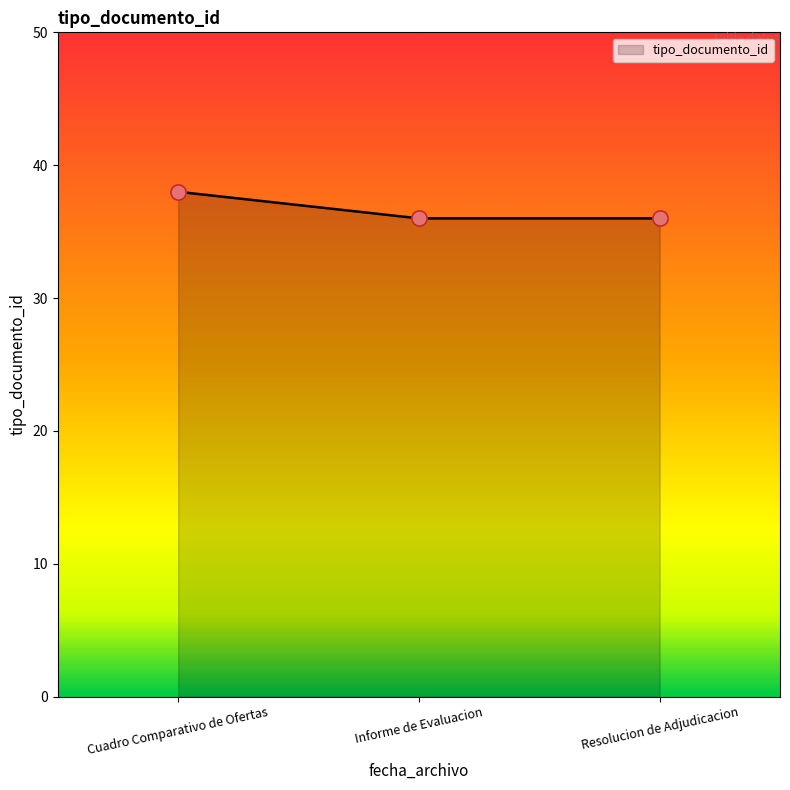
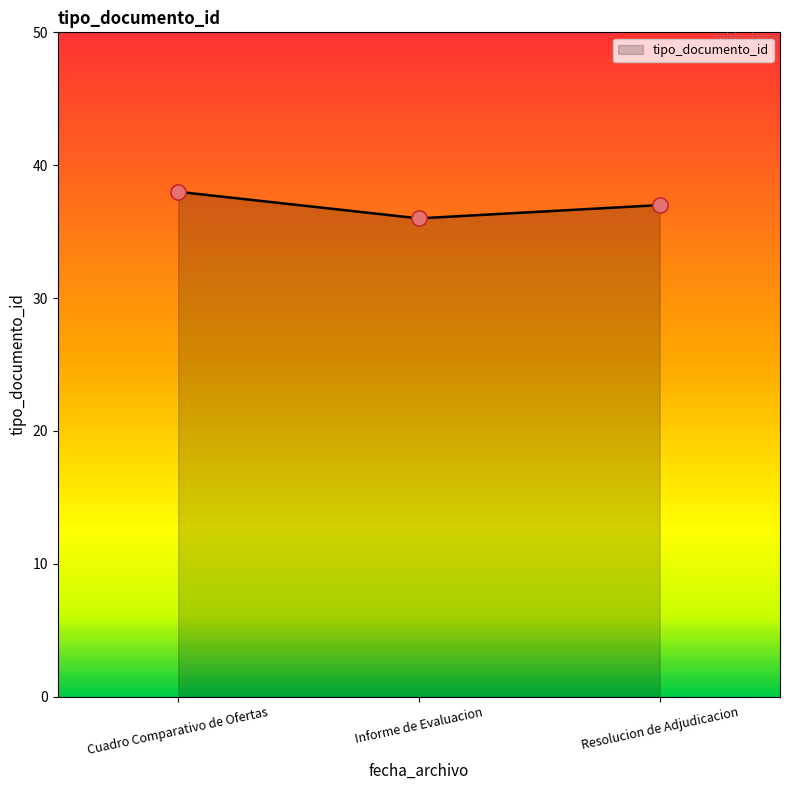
Resolucion de Adjudicacion: 36 -> 37
